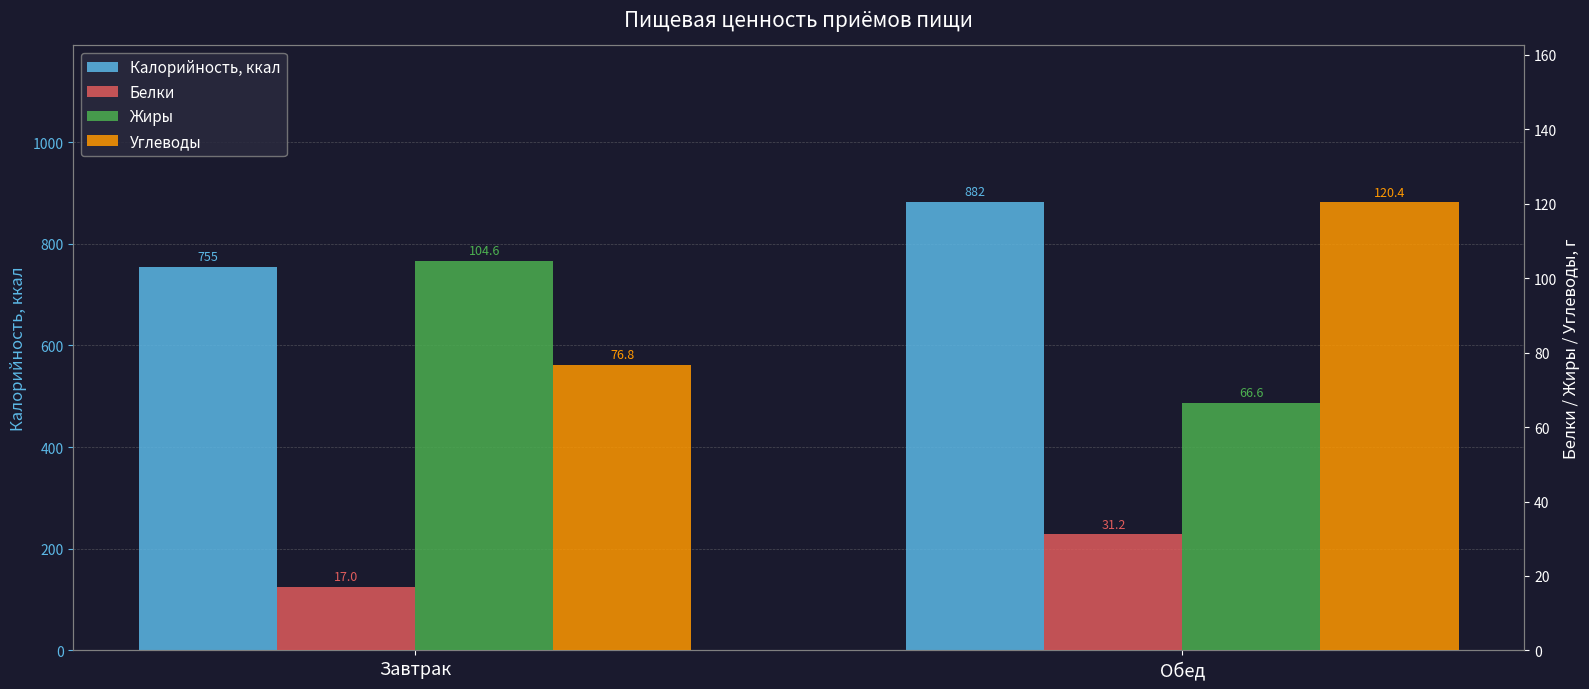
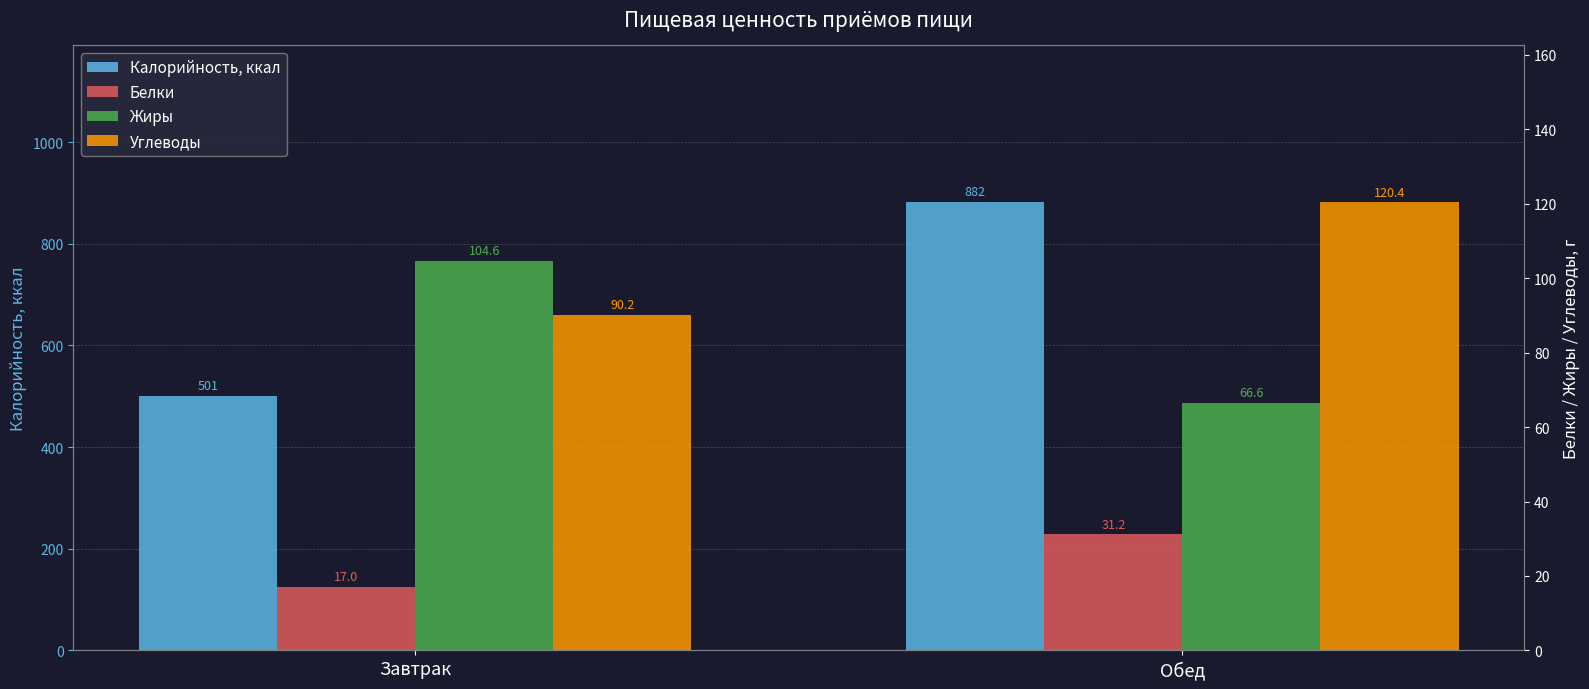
Калорийность, ккал, Завтрак: 755 -> 501
Углеводы, Завтрак: 76.8 -> 90.2
